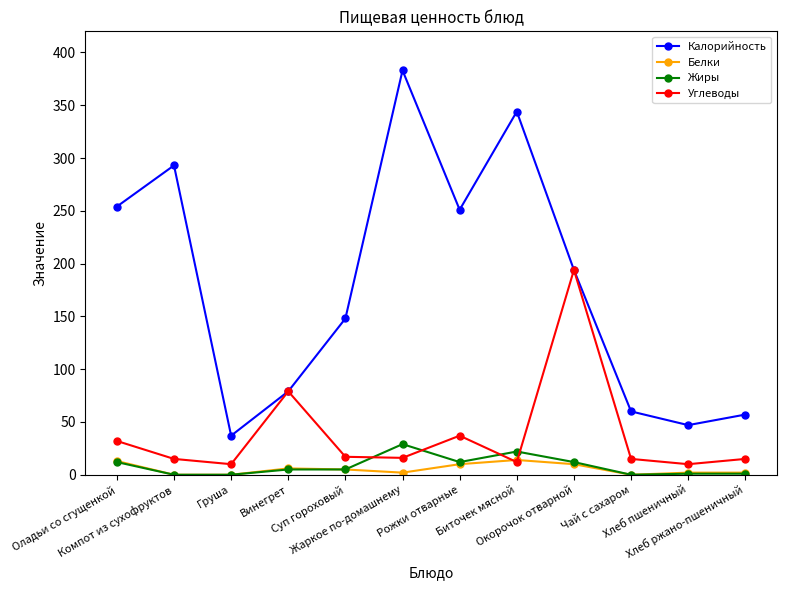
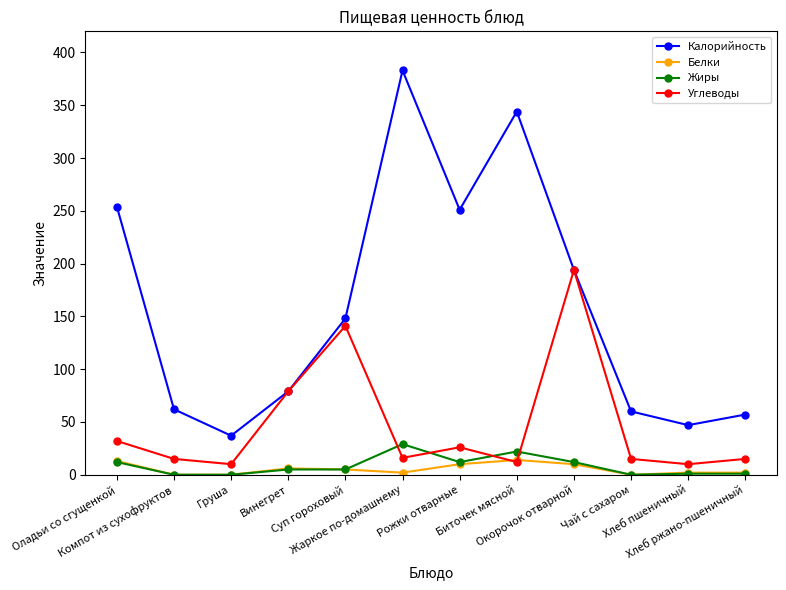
Калорийность, Компот из сухофруктов: 293 -> 62
Углеводы, Суп гороховый: 17 -> 141
Углеводы, Рожки отварные: 37 -> 26
